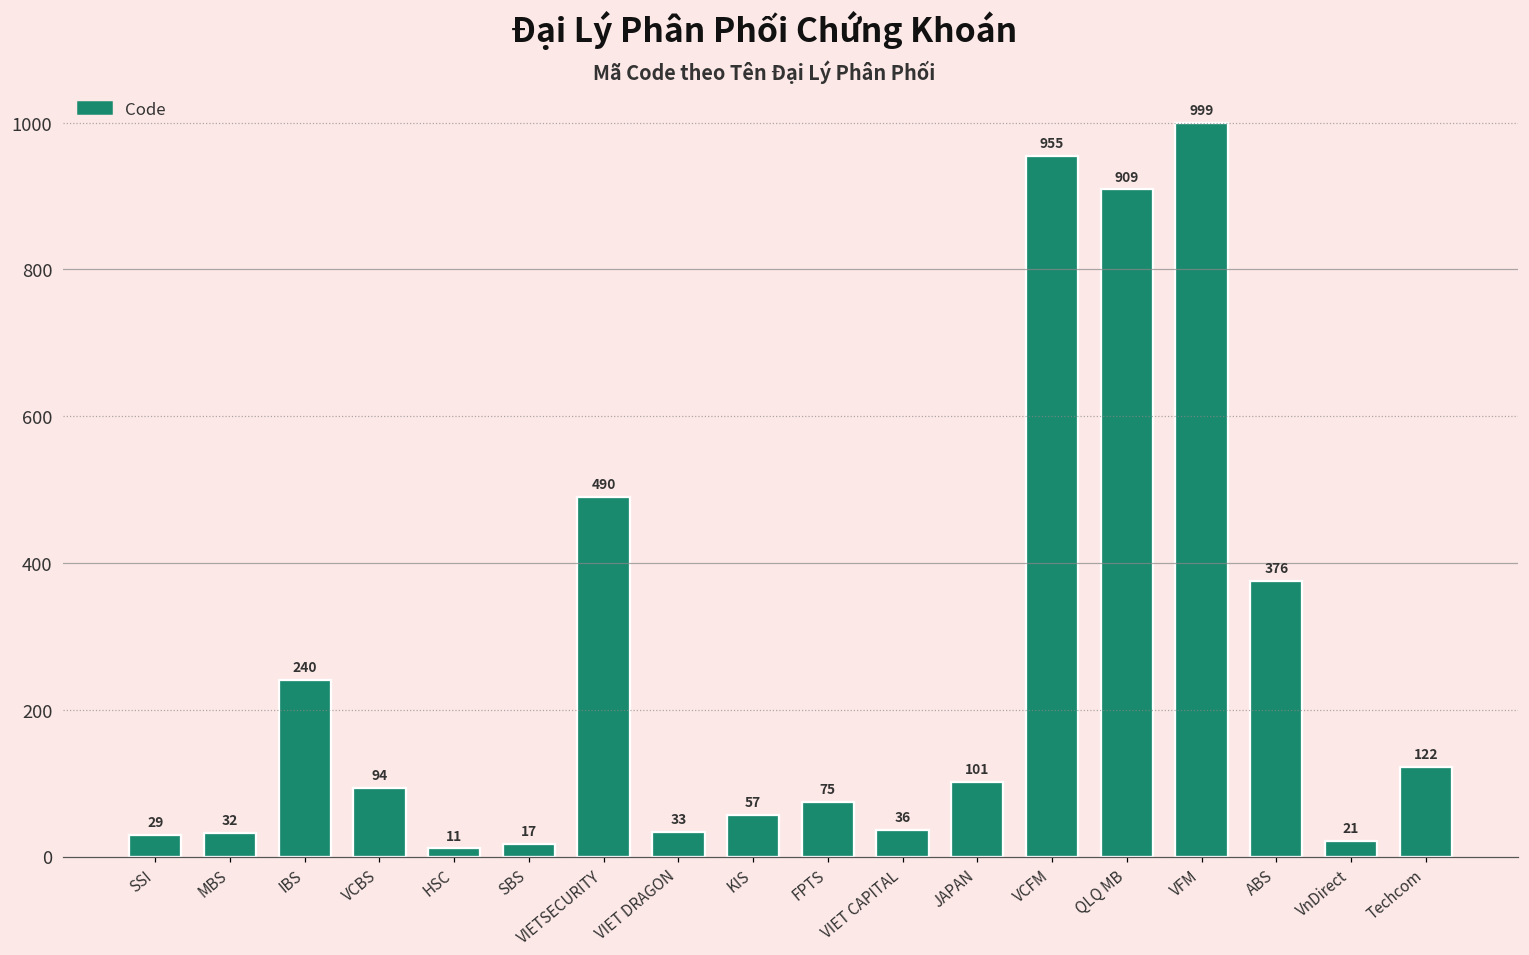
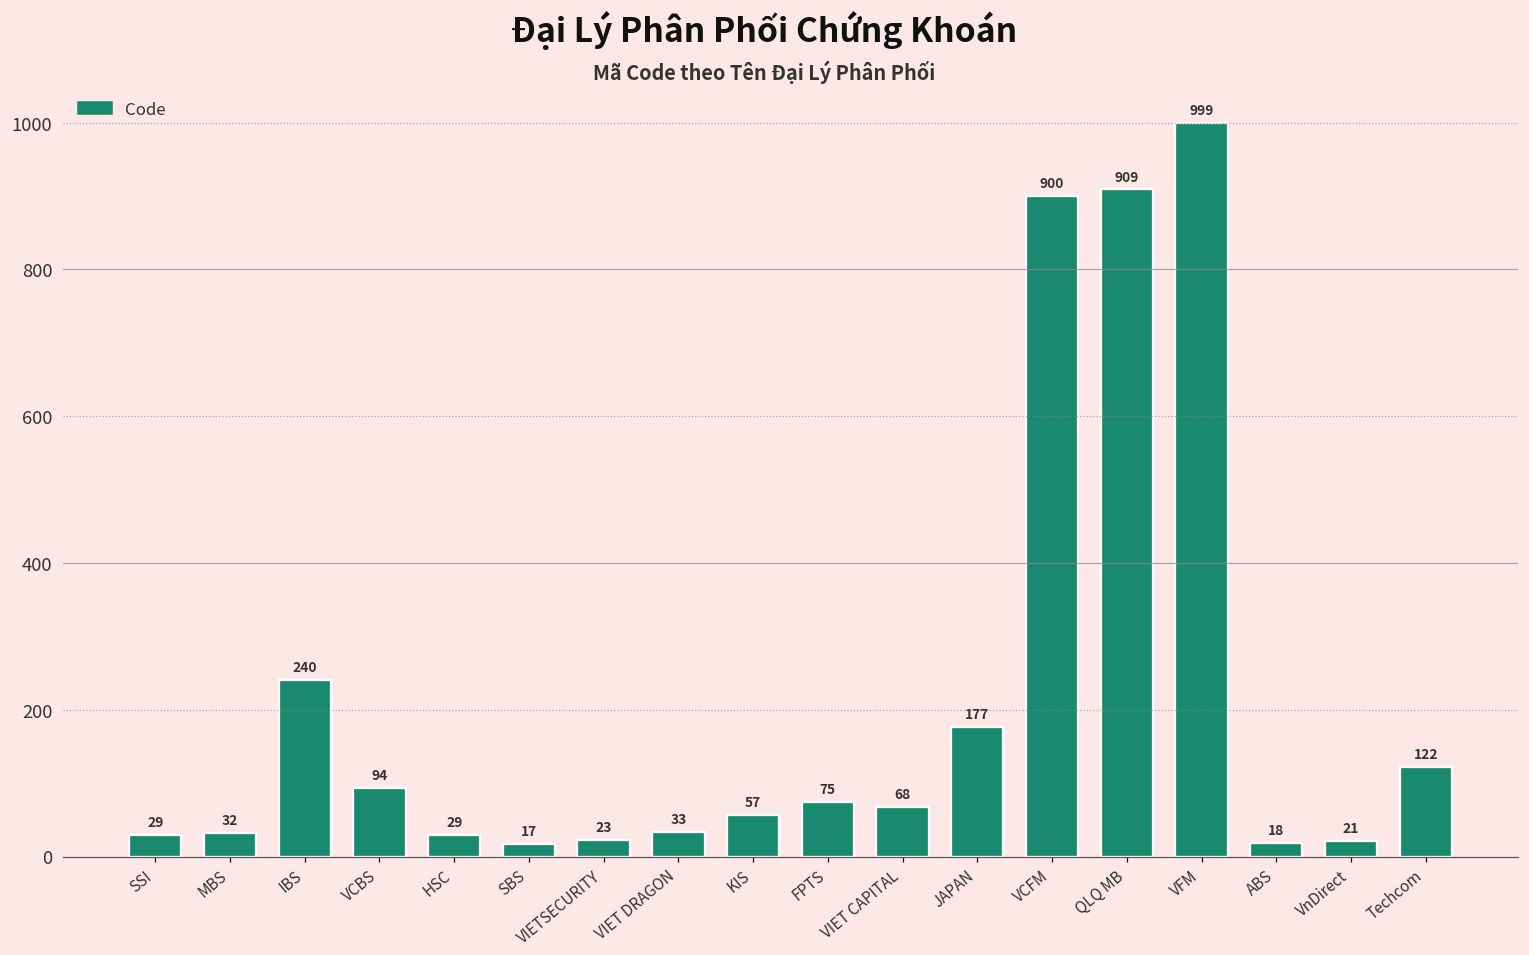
HSC: 11 -> 29
VIETSECURITY: 490 -> 23
VIET CAPITAL: 36 -> 68
JAPAN: 101 -> 177
VCFM: 955 -> 900
ABS: 376 -> 18
